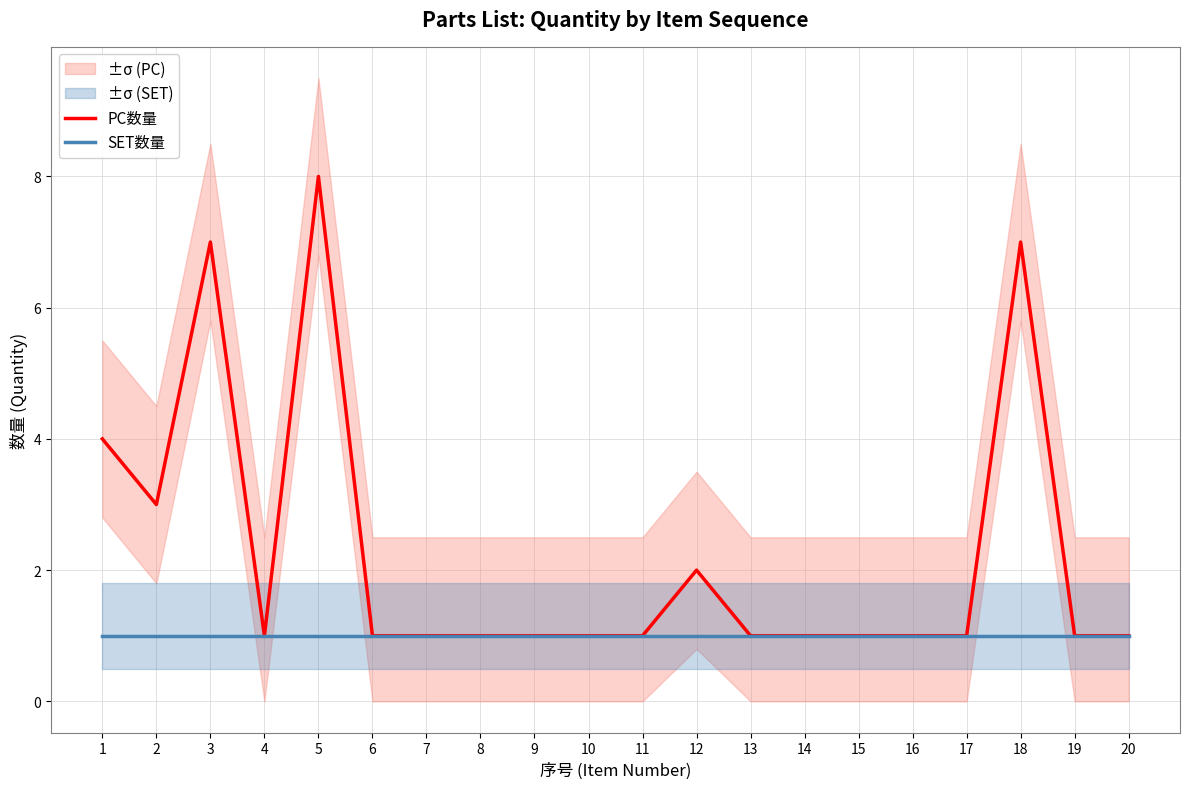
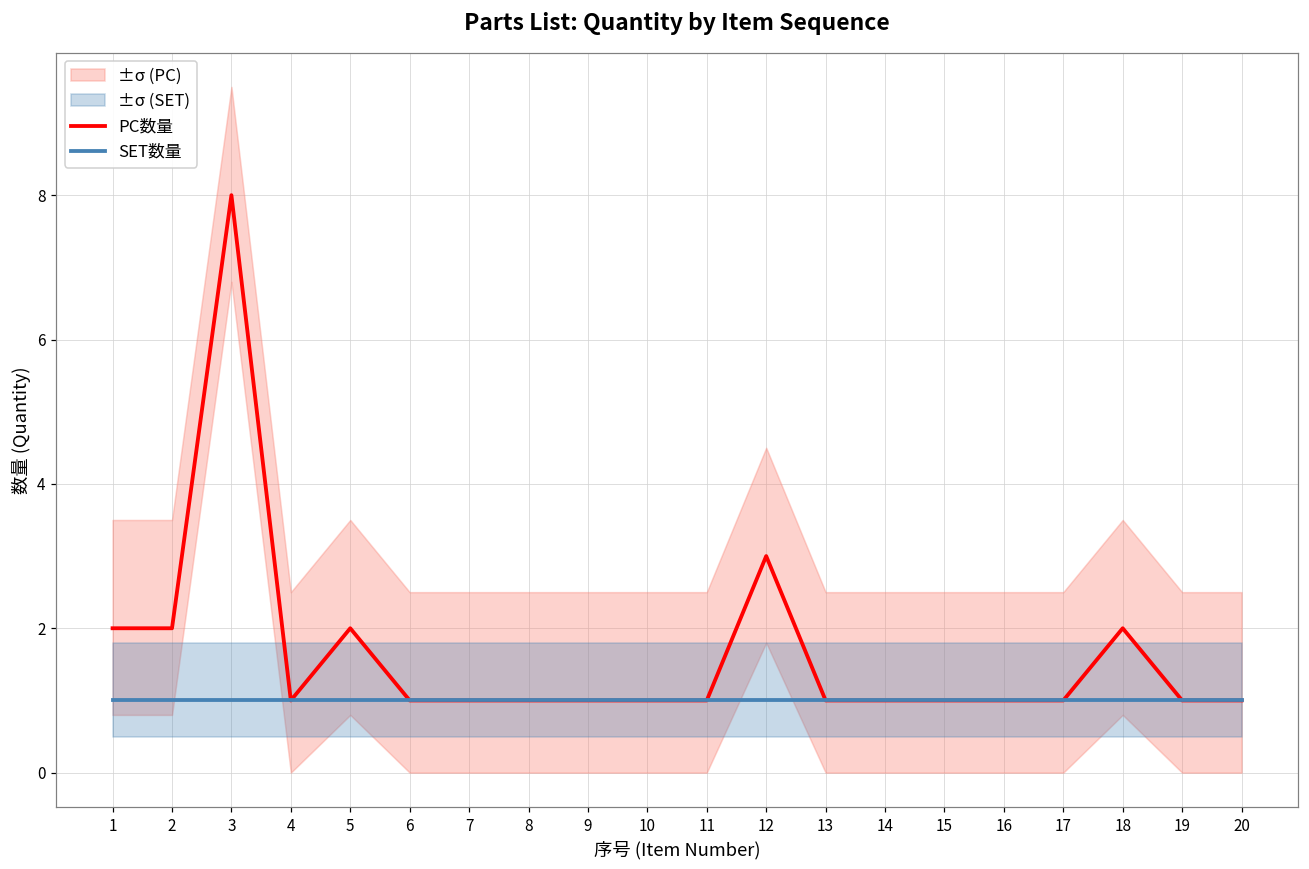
PC数量, 1: 4 -> 2
PC数量, 2: 3 -> 2
PC数量, 3: 7 -> 8
PC数量, 5: 8 -> 2
PC数量, 12: 2 -> 3
PC数量, 18: 7 -> 2
